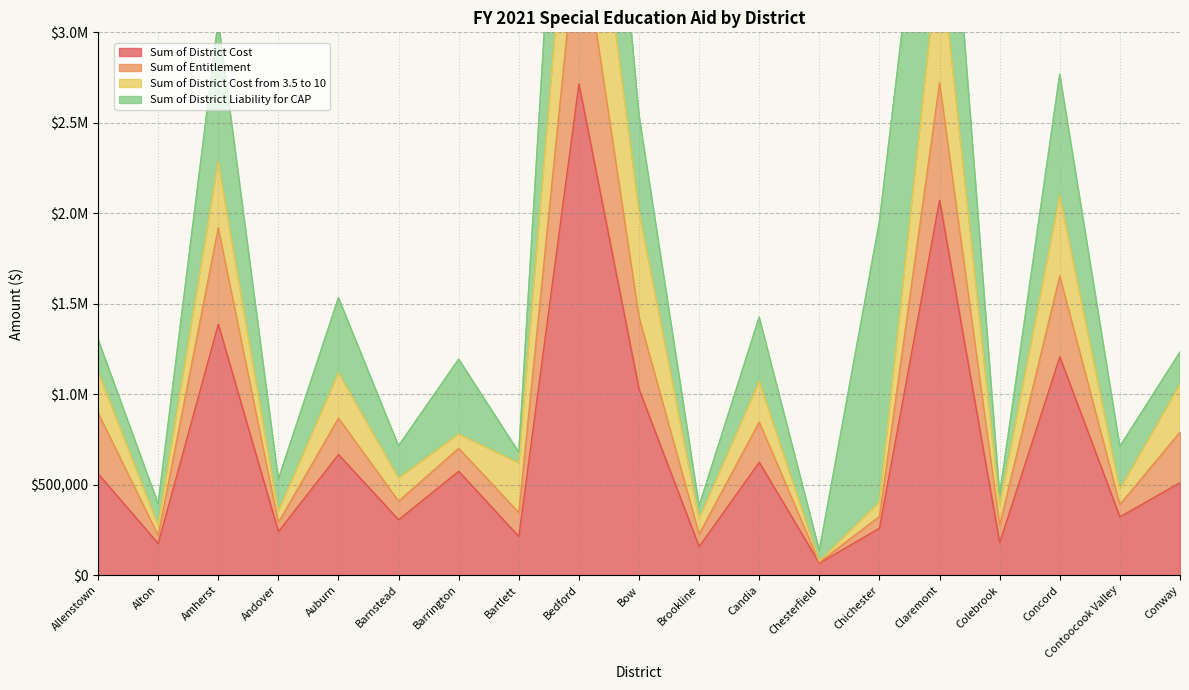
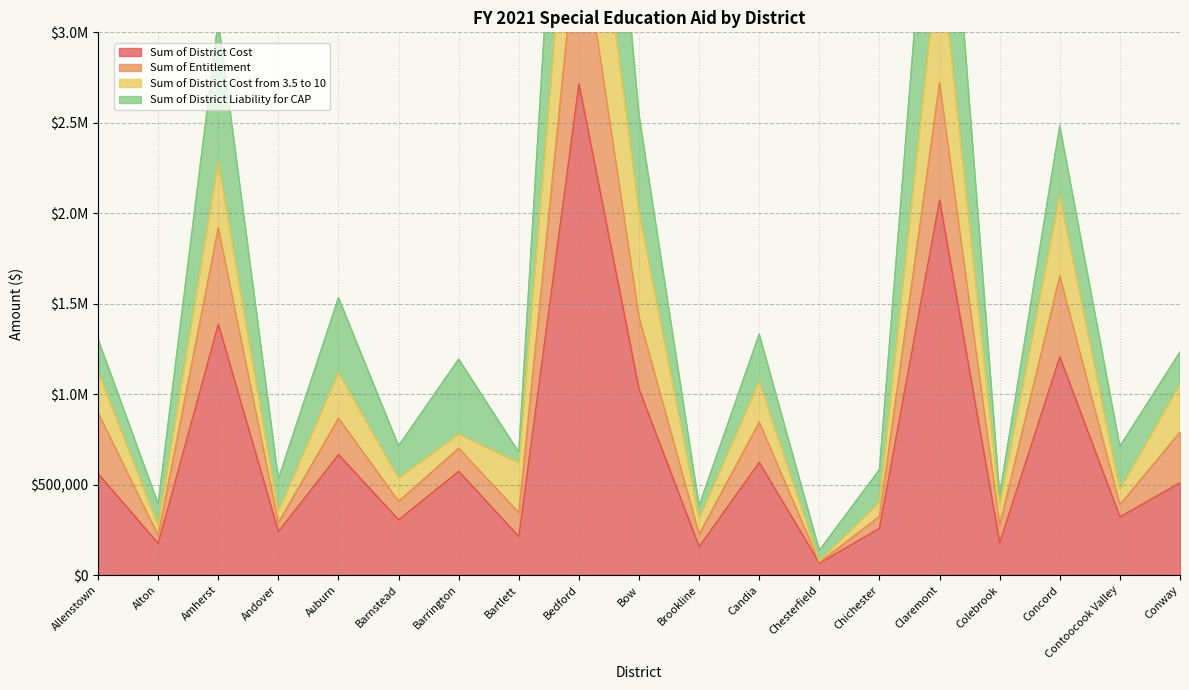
Sum of District Liability for CAP, Candia: $360,000 -> $260,000
Sum of District Liability for CAP, Chichester: $1,550,000 -> $180,000
Sum of District Liability for CAP, Concord: $670,000 -> $380,000
